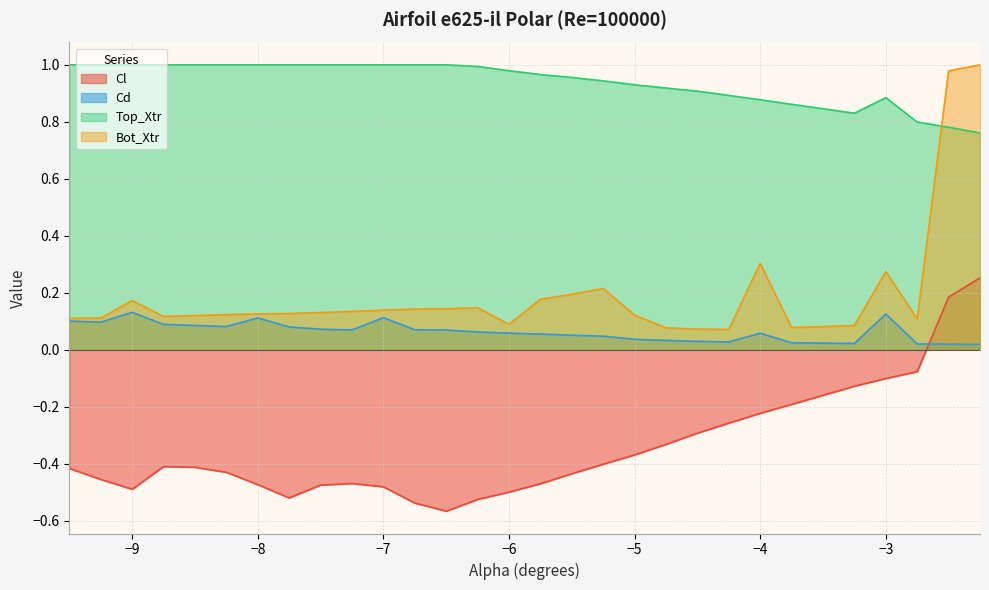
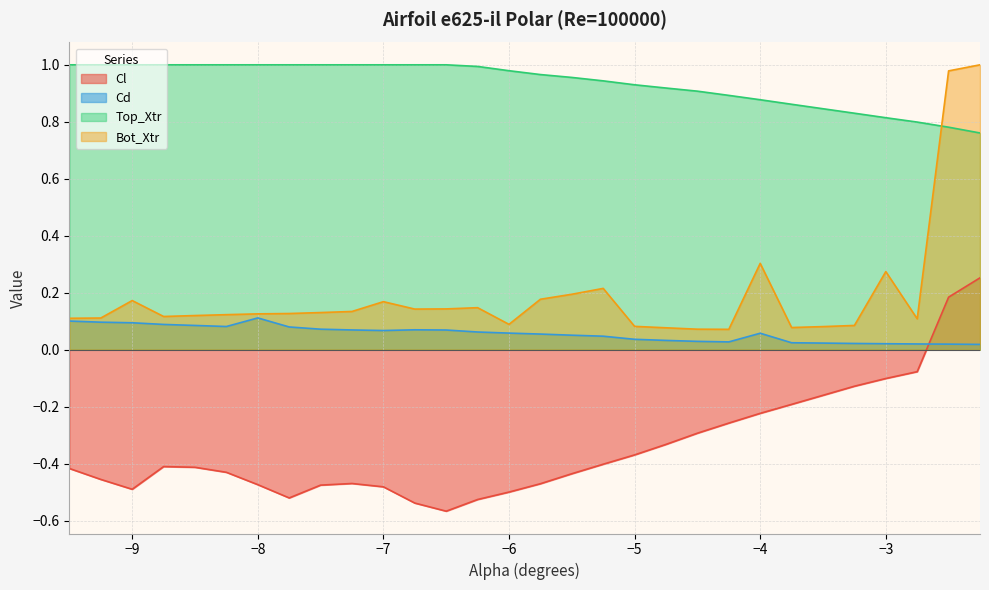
Cd, −9: 0.13 -> 0.09
Cd, −7: 0.11 -> 0.07
Bot_Xtr, −7: 0.14 -> 0.17
Bot_Xtr, −5: 0.12 -> 0.08
Cd, −3: 0.13 -> 0.02
Top_Xtr, −3: 0.88 -> 0.81
